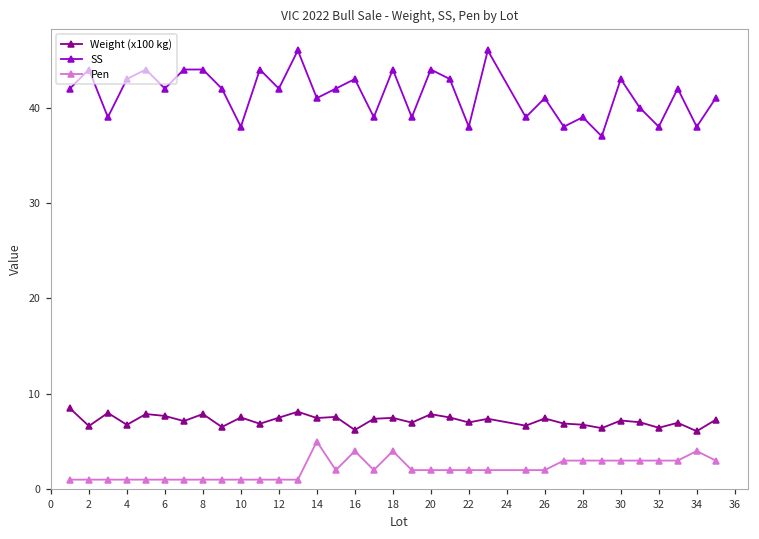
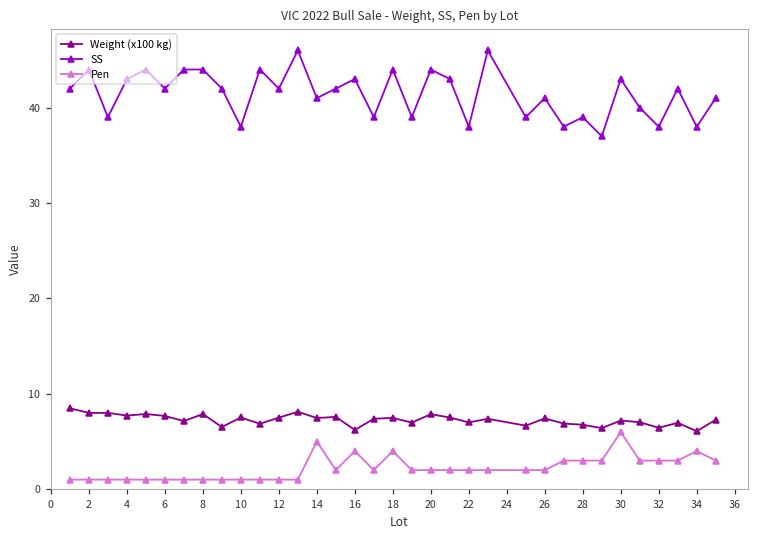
Weight (x100 kg), 2: 7 -> 8
Weight (x100 kg), 4: 7 -> 8
Pen, 30: 3 -> 6
